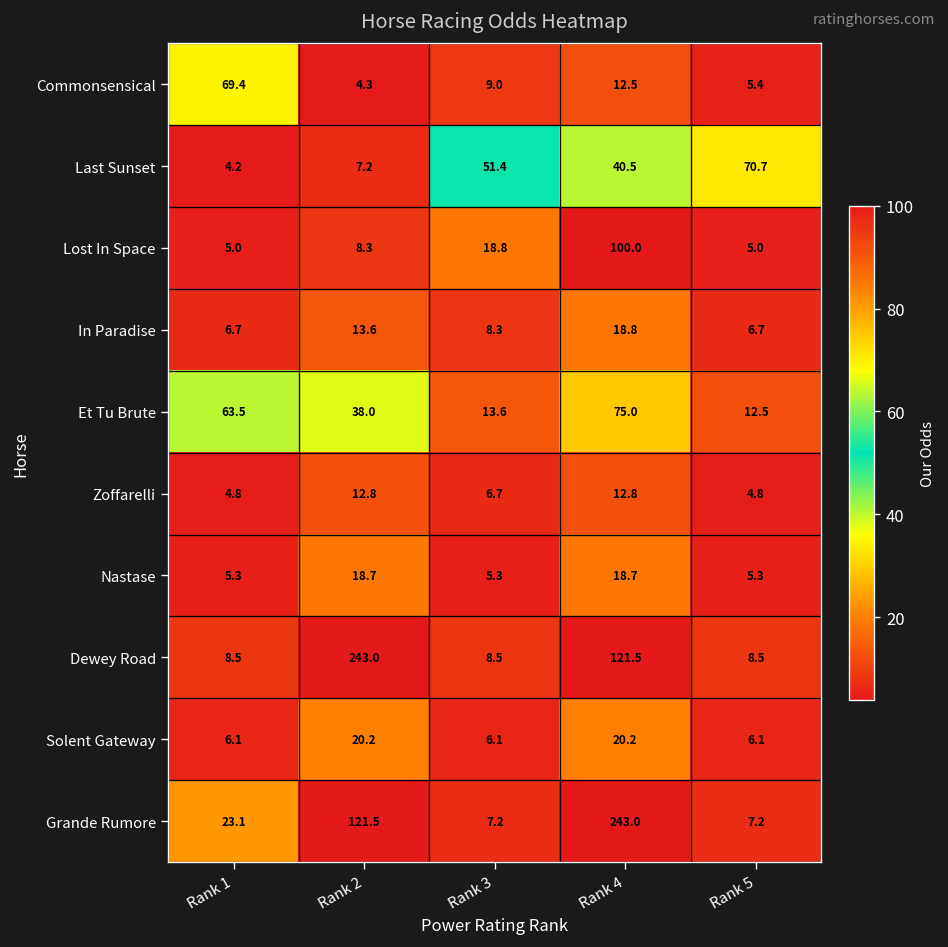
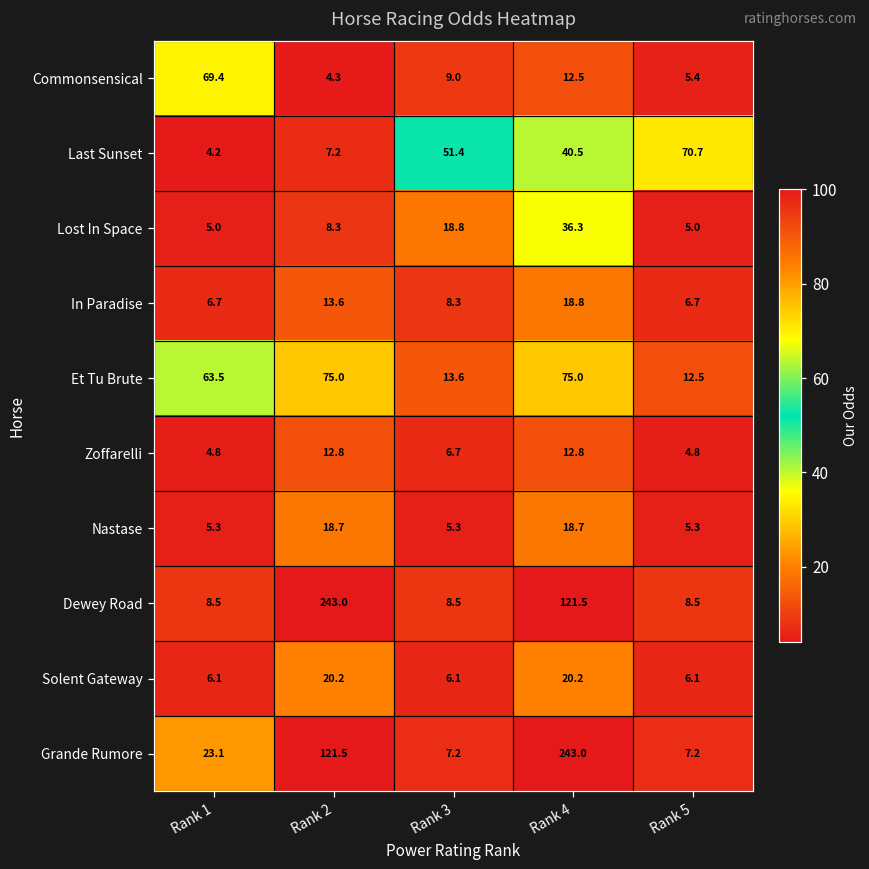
Lost In Space, Rank 4: 100.0 -> 36.3
Et Tu Brute, Rank 2: 38.0 -> 75.0
